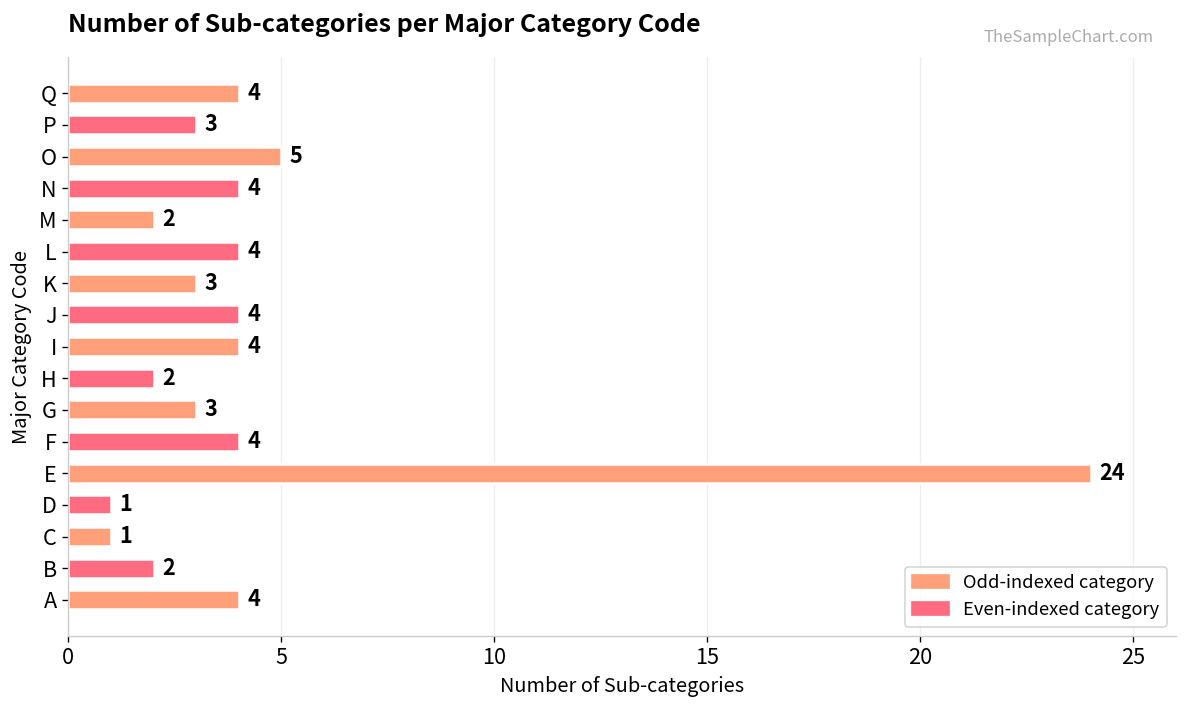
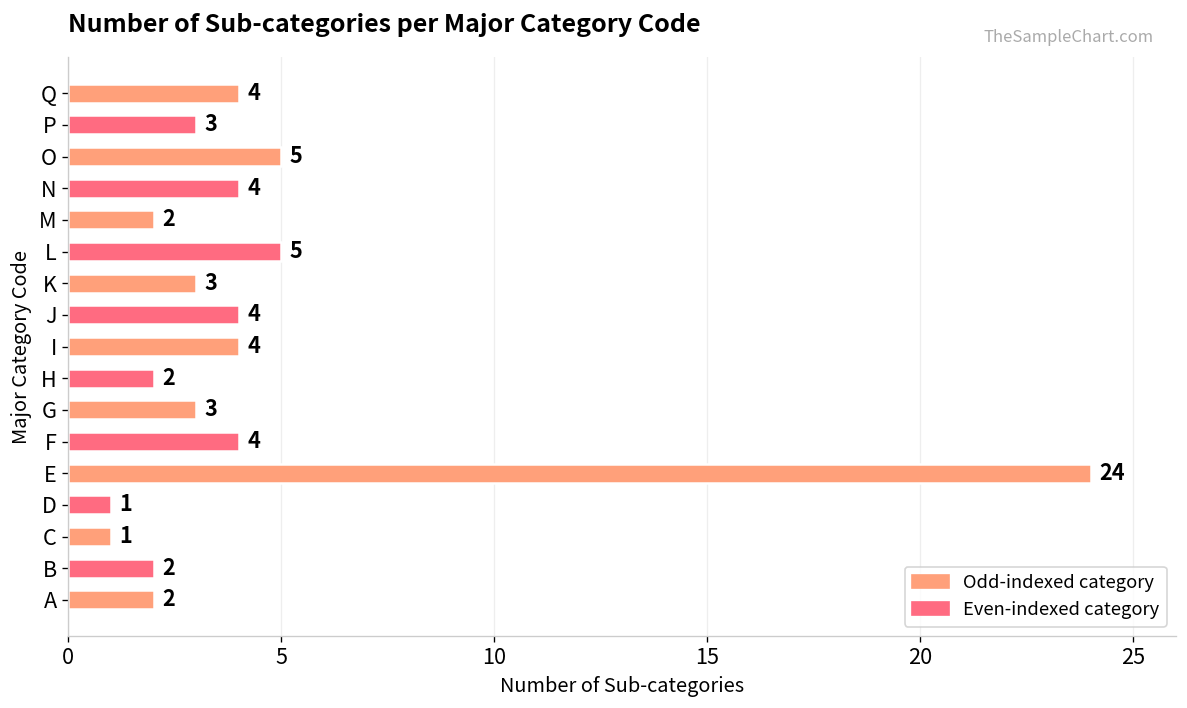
L: 4 -> 5
A: 4 -> 2
